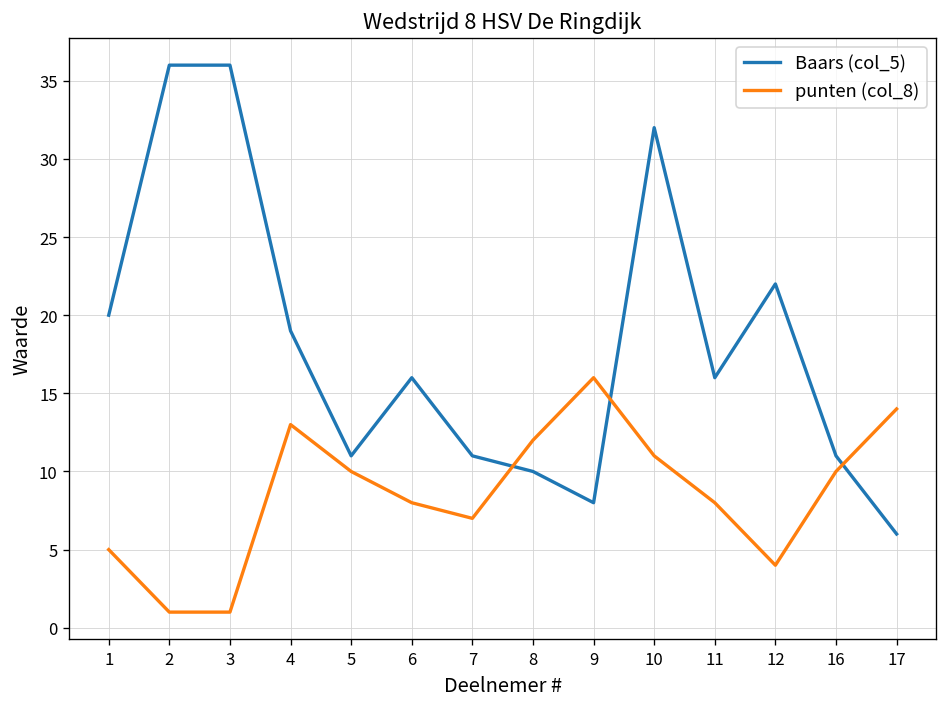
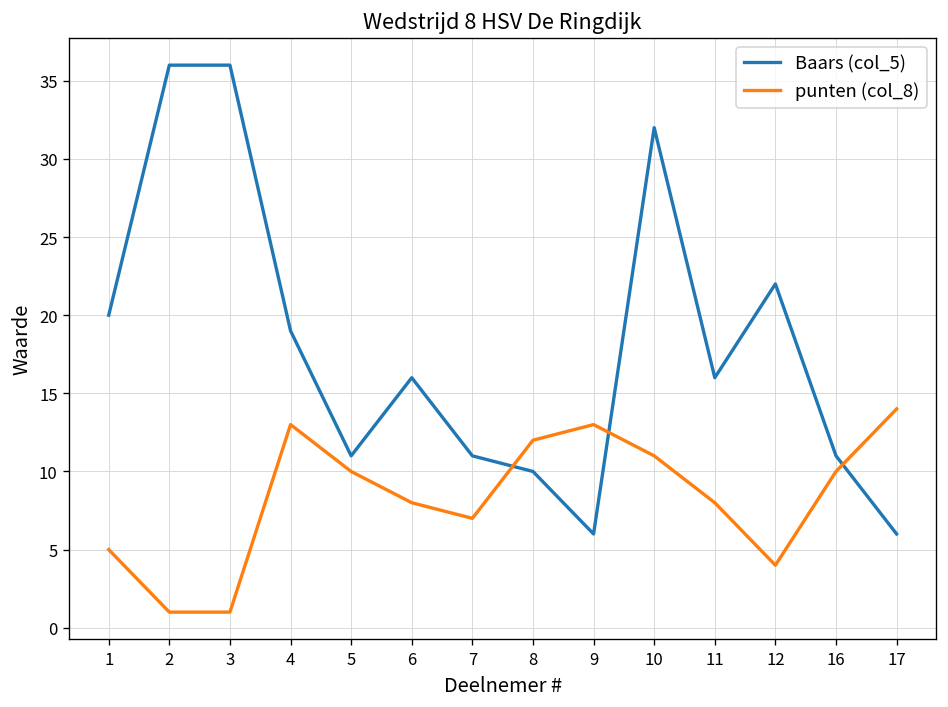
Baars (col_5), 9: 8 -> 6
punten (col_8), 9: 16 -> 13
